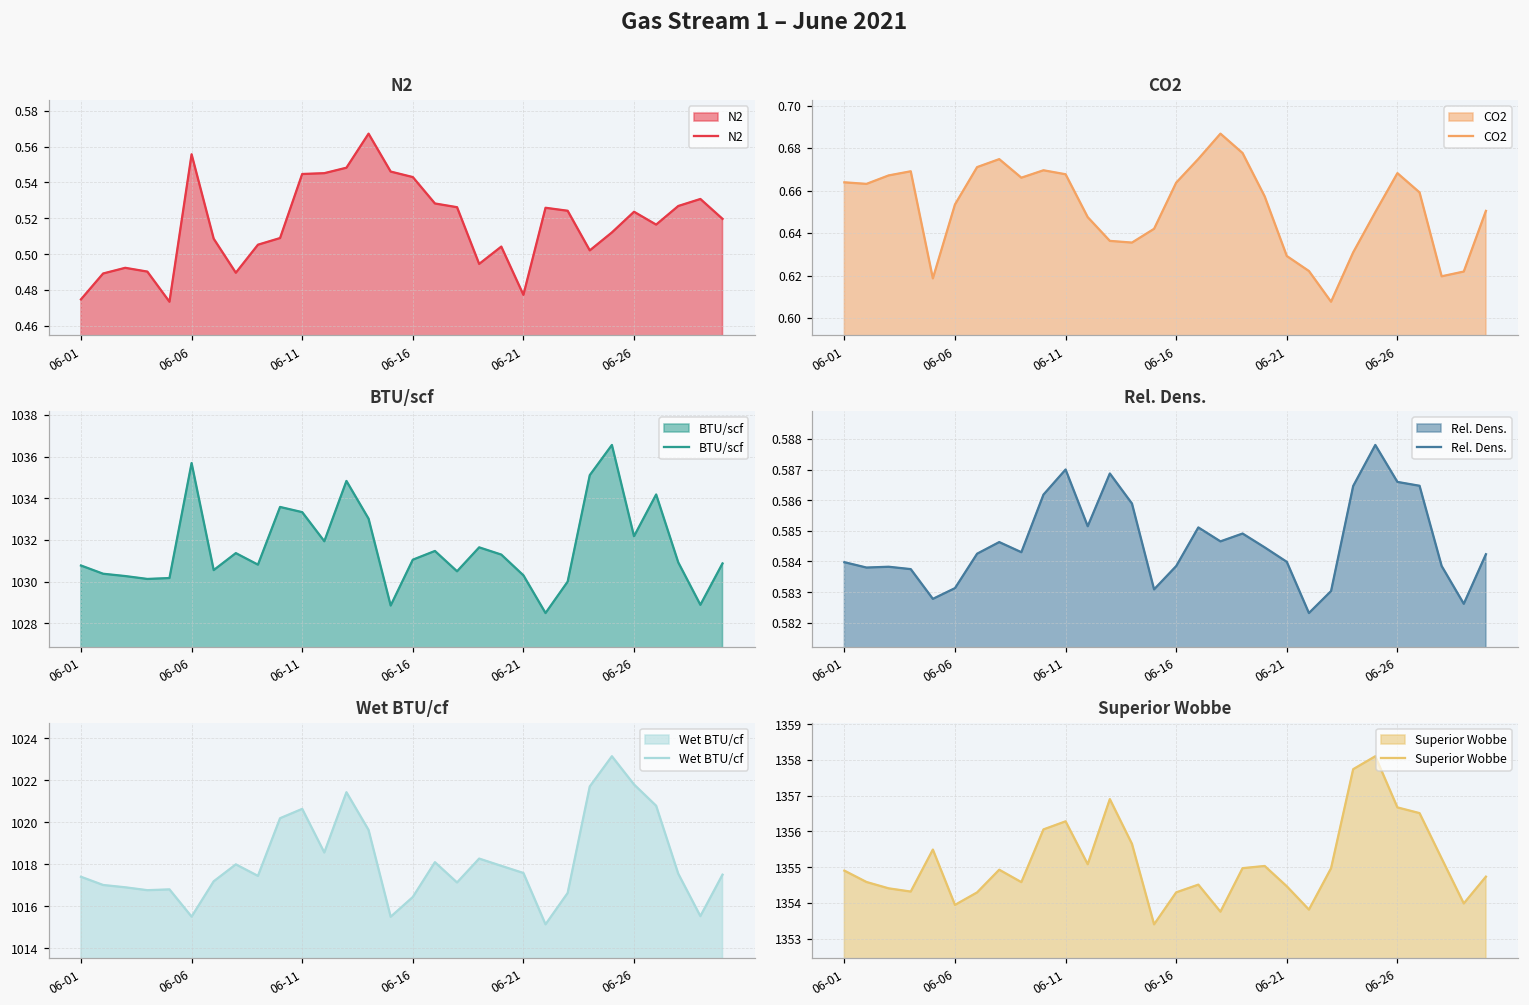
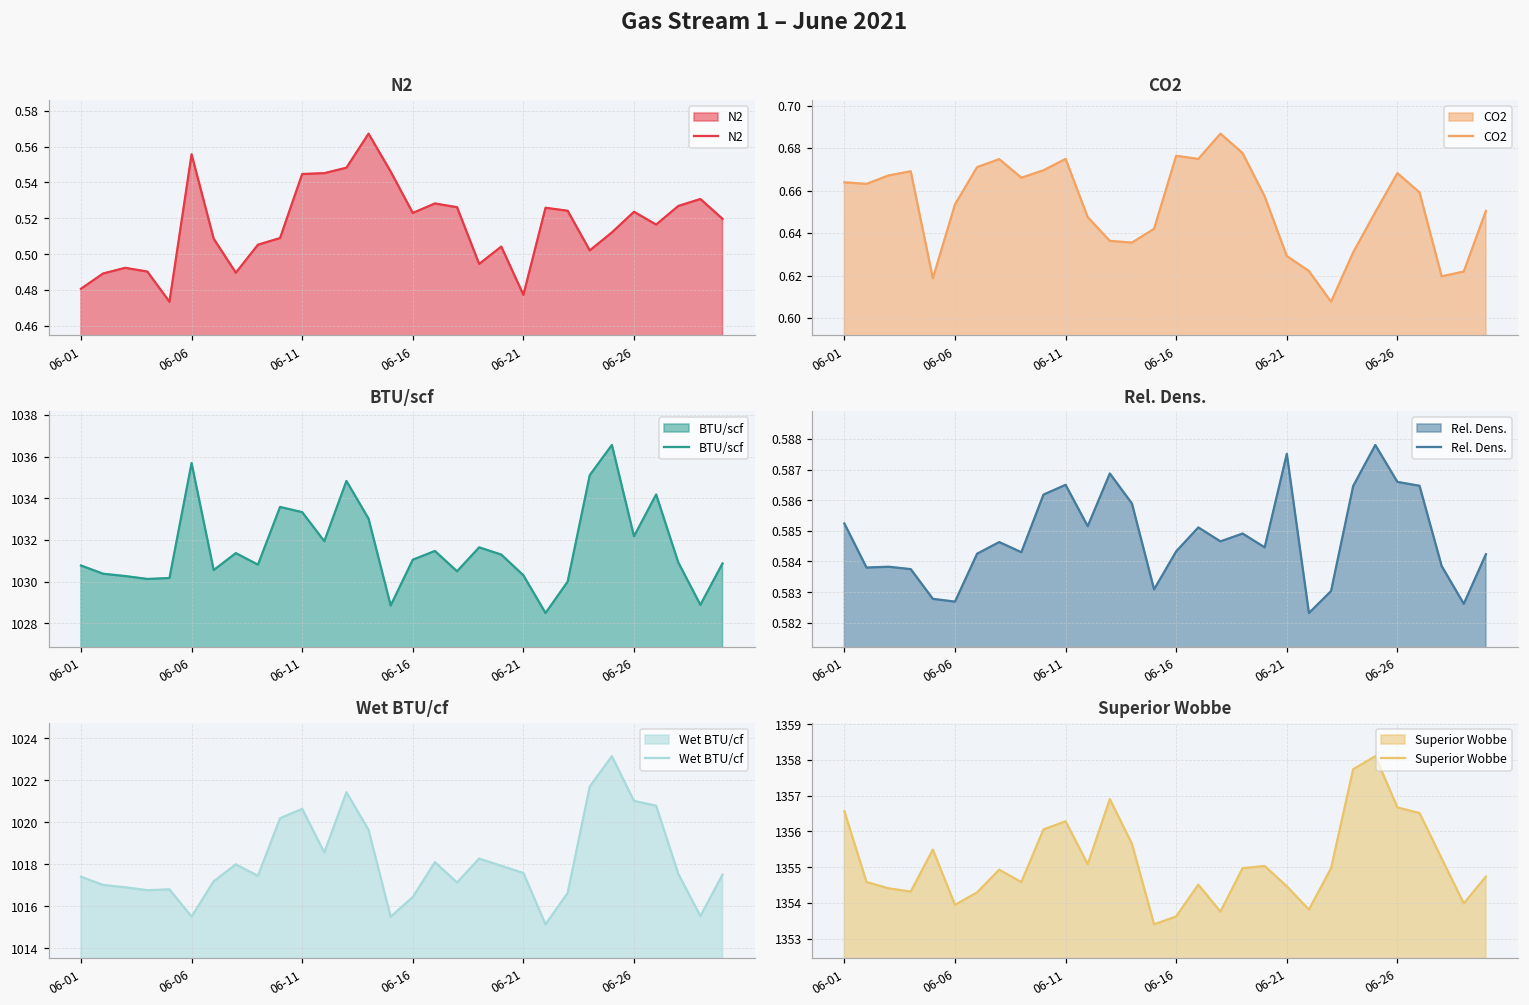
N2, 06-01: 0.475 -> 0.481
N2, 06-16: 0.543 -> 0.523
CO2, 06-11: 0.668 -> 0.675
CO2, 06-16: 0.664 -> 0.676
Rel. Dens., 06-01: 0.5840 -> 0.5852
Rel. Dens., 06-06: 0.5831 -> 0.5827
Rel. Dens., 06-11: 0.5870 -> 0.5865
Rel. Dens., 06-16: 0.5839 -> 0.5843
Rel. Dens., 06-21: 0.5840 -> 0.5875
Wet BTU/cf, 06-26: 1021.8 -> 1021.0
Superior Wobbe, 06-01: 1354.9 -> 1356.6
Superior Wobbe, 06-16: 1354.3 -> 1353.6
